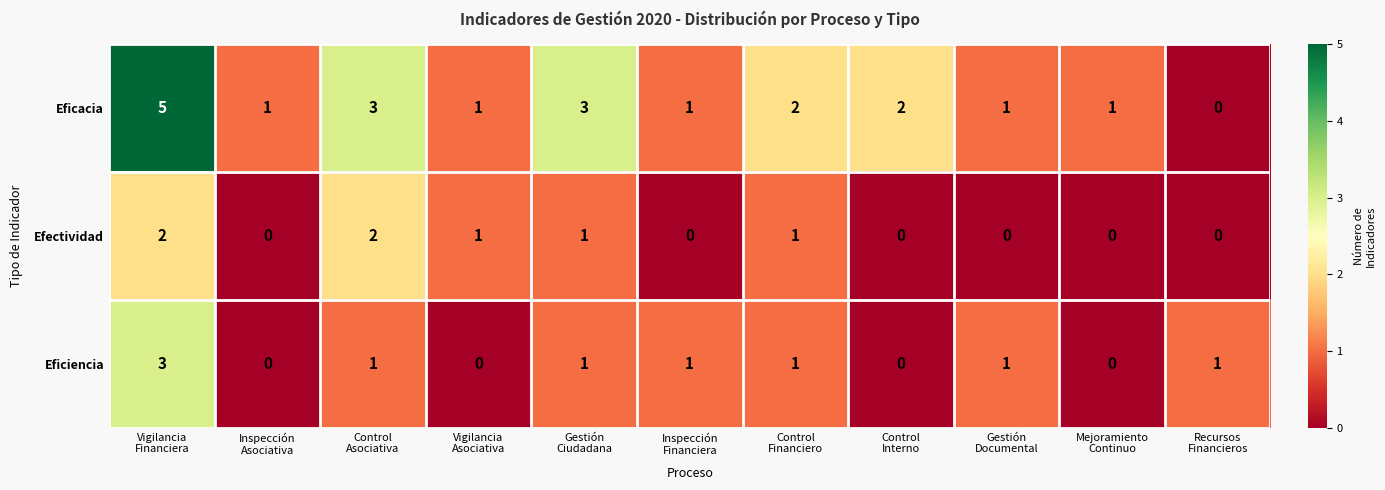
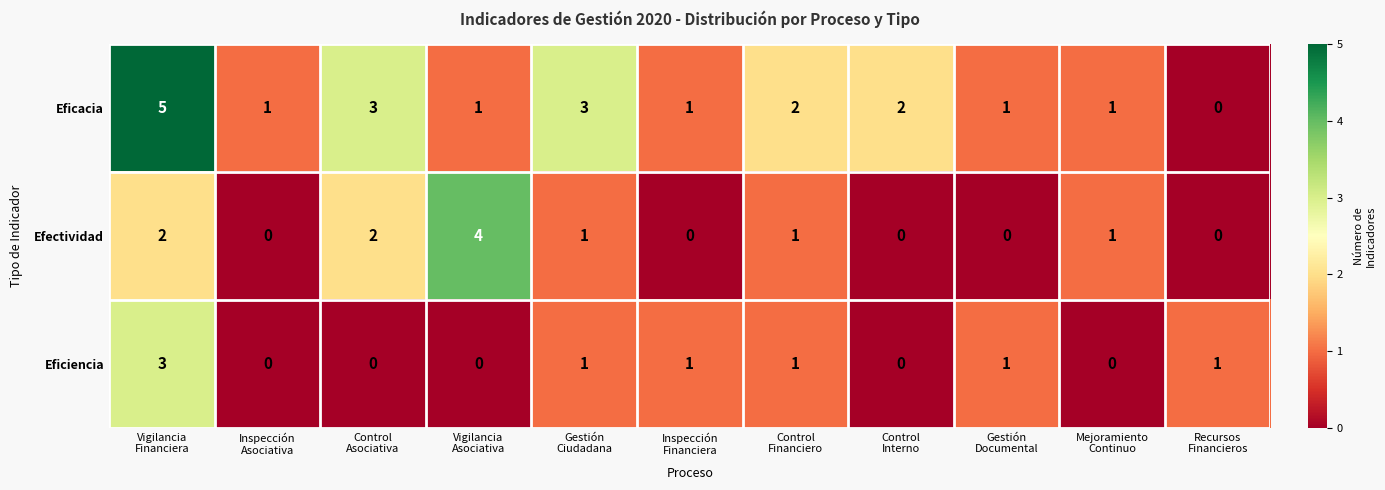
Efectividad, Vigilancia Asociativa: 1 -> 4
Efectividad, Mejoramiento Continuo: 0 -> 1
Eficiencia, Control Asociativa: 1 -> 0
